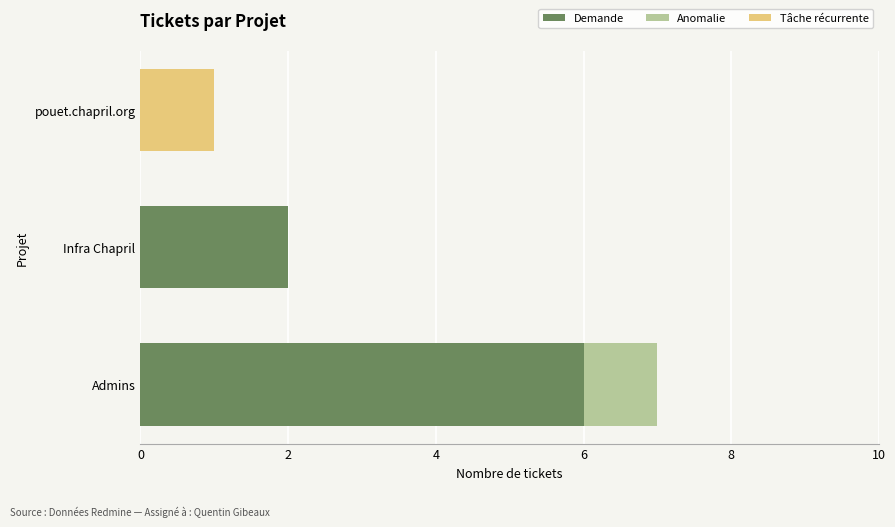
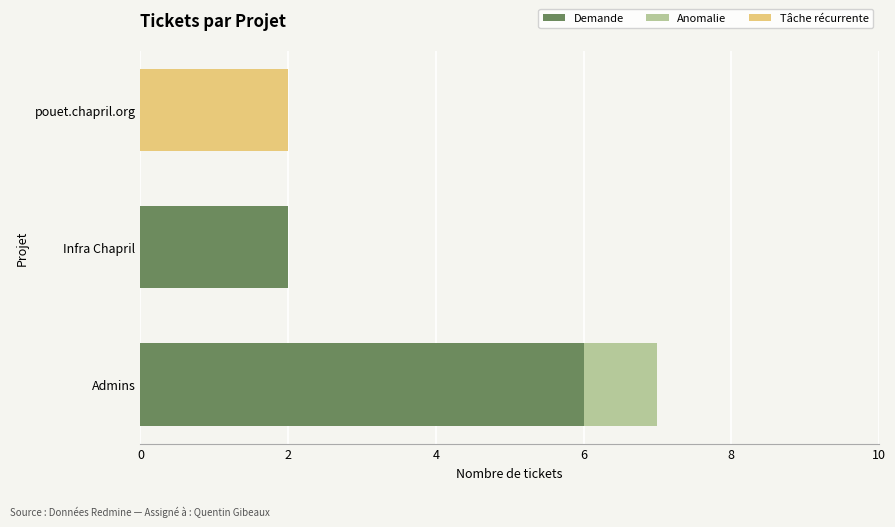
Tâche récurrente, pouet.chapril.org: 1 -> 2
